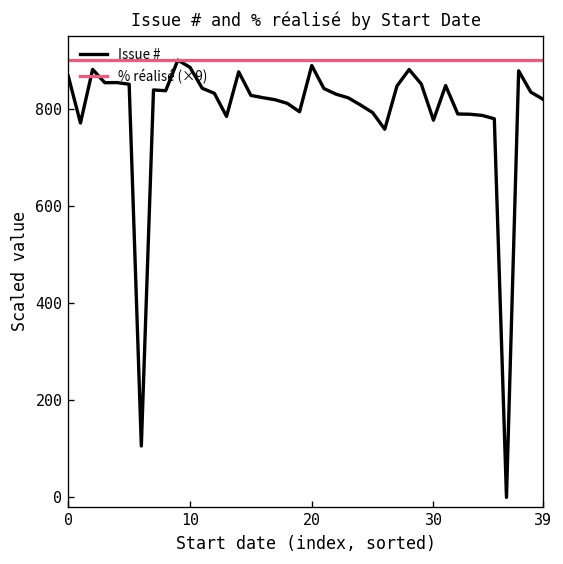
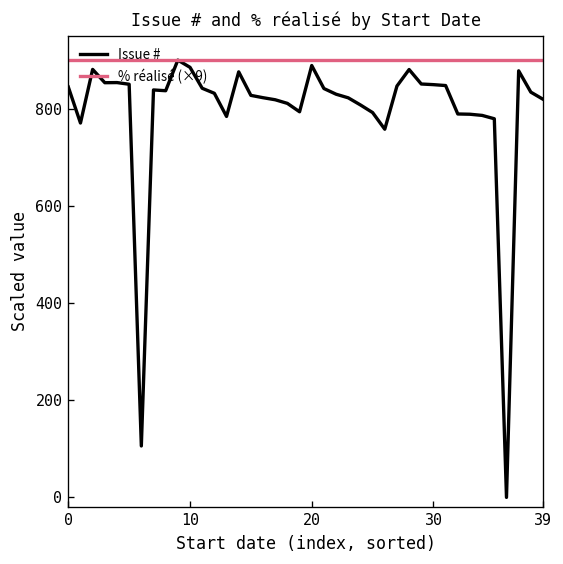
Issue #, 0: 870 -> 840
Issue #, 30: 780 -> 850
